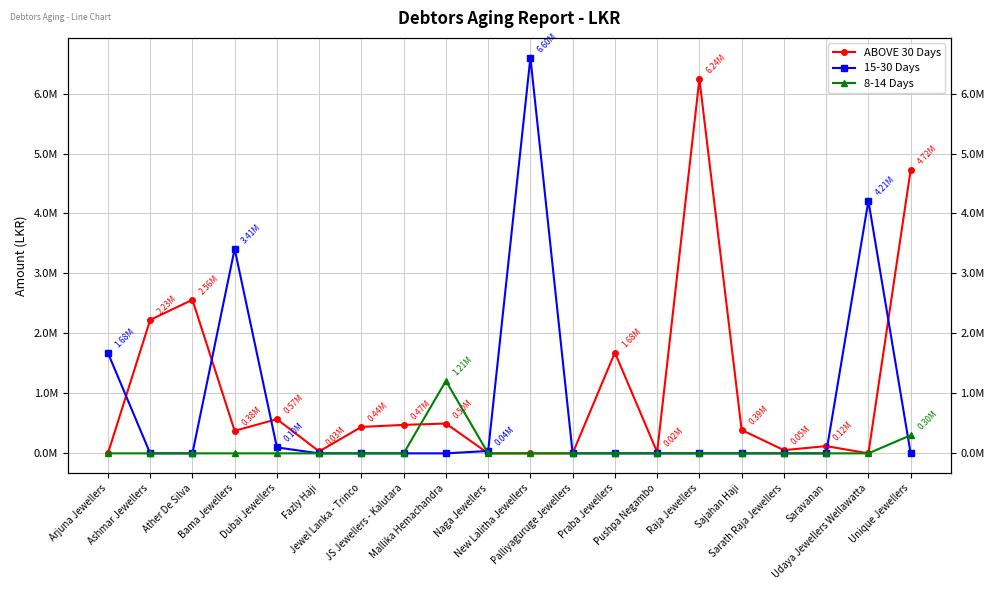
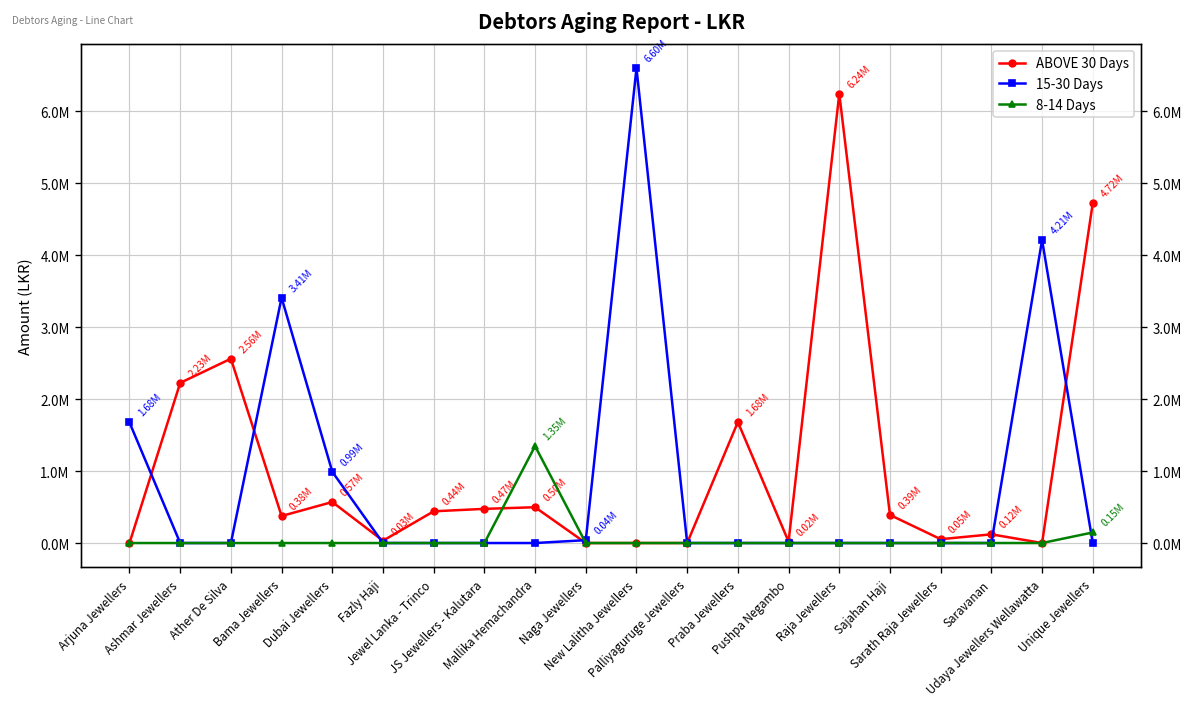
15-30 Days, Dubai Jewellers: 0.10M -> 0.99M
8-14 Days, Mallika Hemachandra: 1.21M -> 1.35M
8-14 Days, Unique Jewellers: 0.30M -> 0.15M
